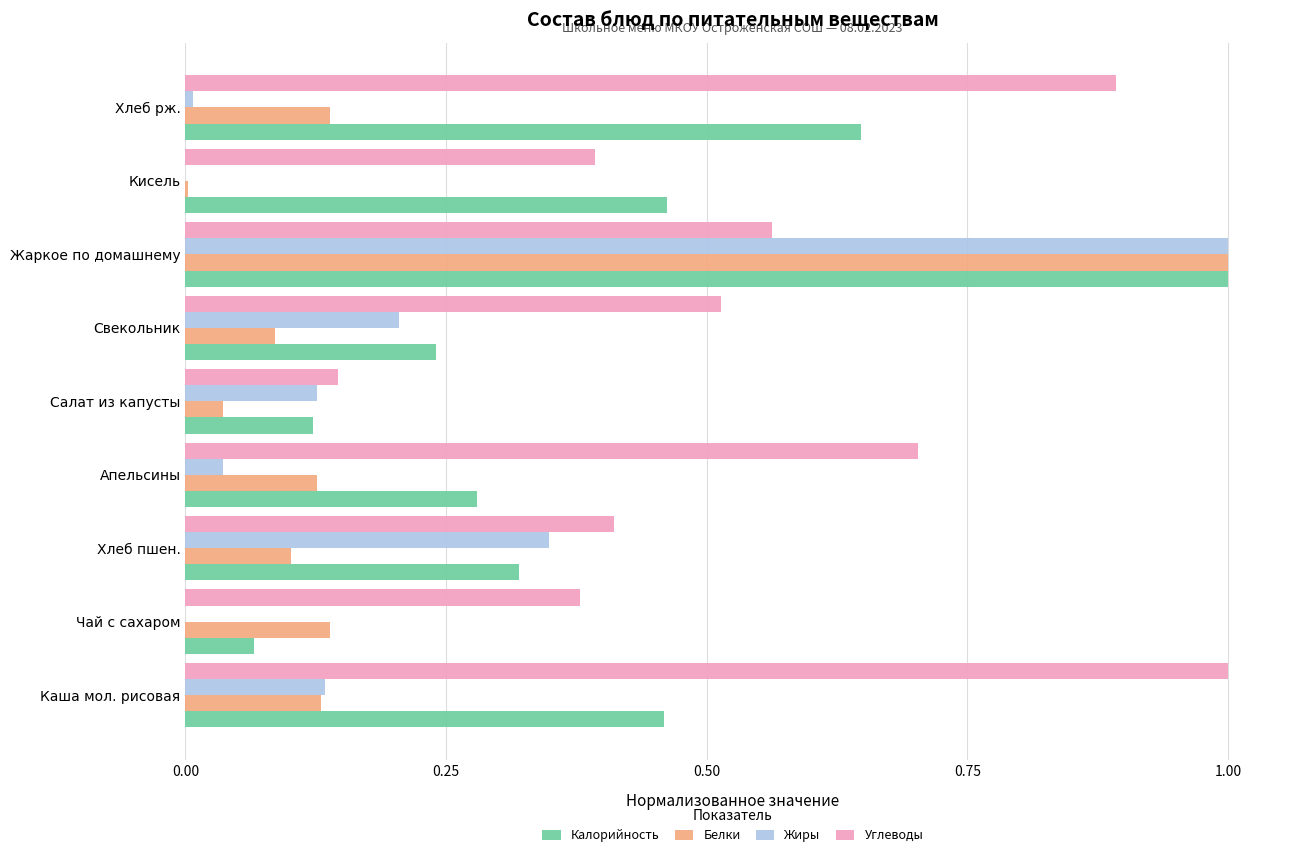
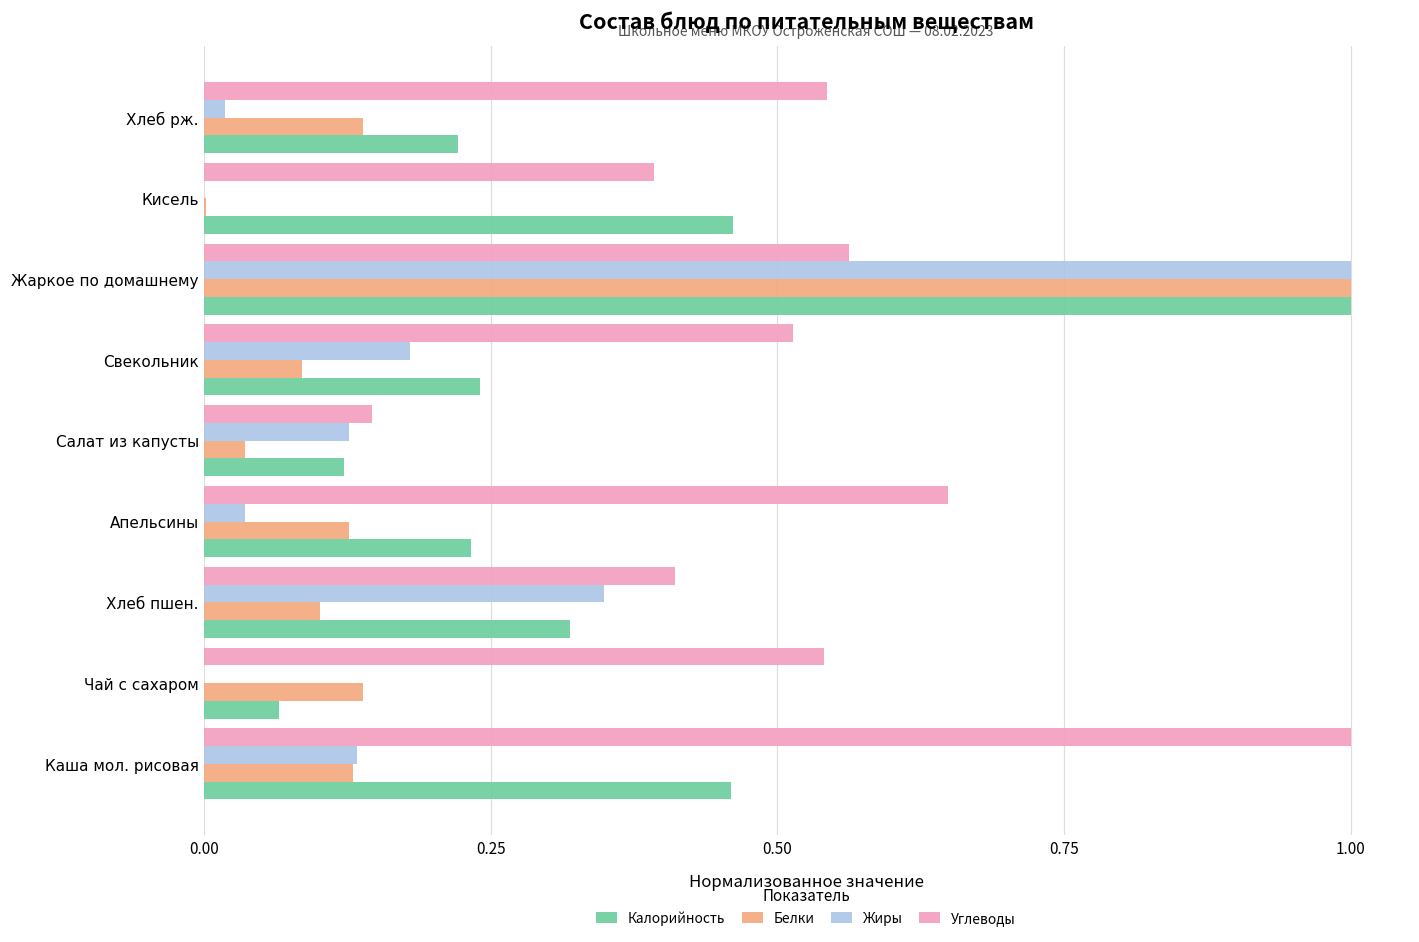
Углеводы, Хлеб рж.: 0.892 -> 0.544
Жиры, Хлеб рж.: 0.007 -> 0.018
Калорийность, Хлеб рж.: 0.648 -> 0.221
Жиры, Свекольник: 0.205 -> 0.180
Углеводы, Апельсины: 0.703 -> 0.649
Калорийность, Апельсины: 0.280 -> 0.233
Углеводы, Чай с сахаром: 0.379 -> 0.541
